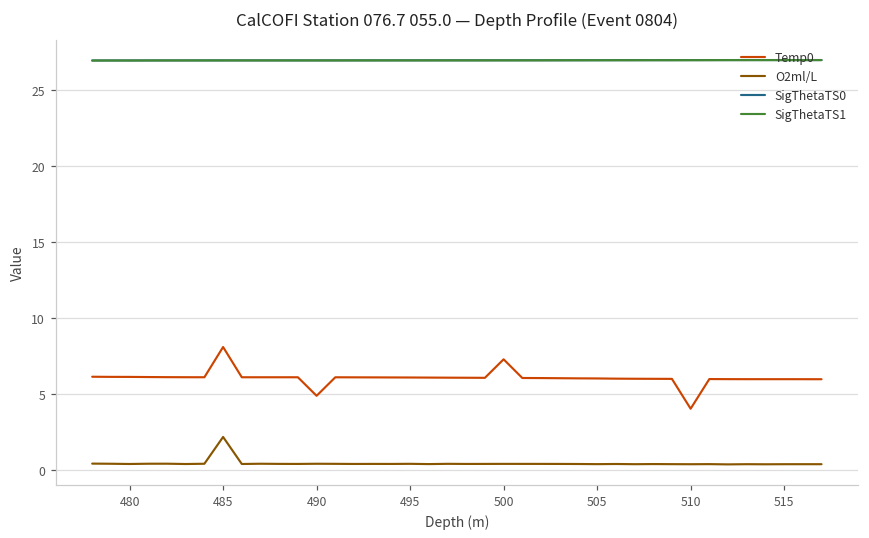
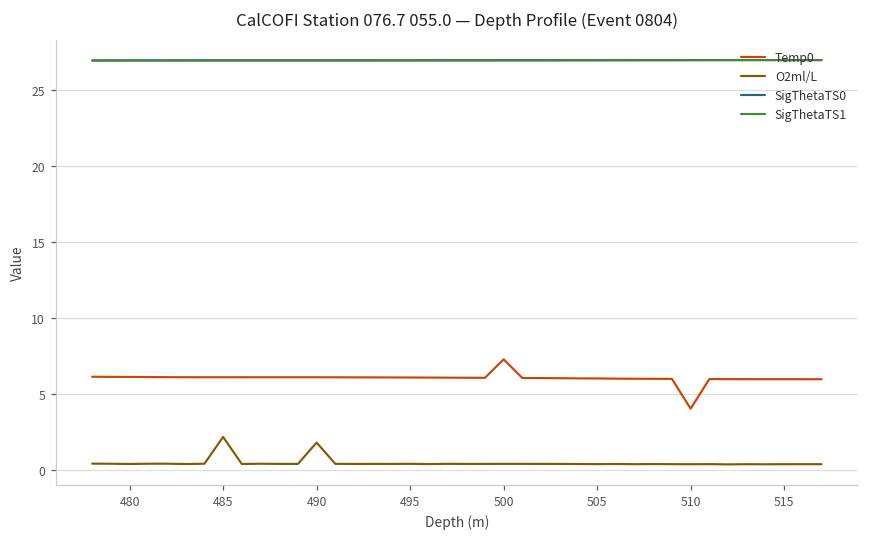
Temp0, 485: 8.1 -> 6.1
Temp0, 490: 4.9 -> 6.1
O2ml/L, 490: 0.4 -> 1.8
